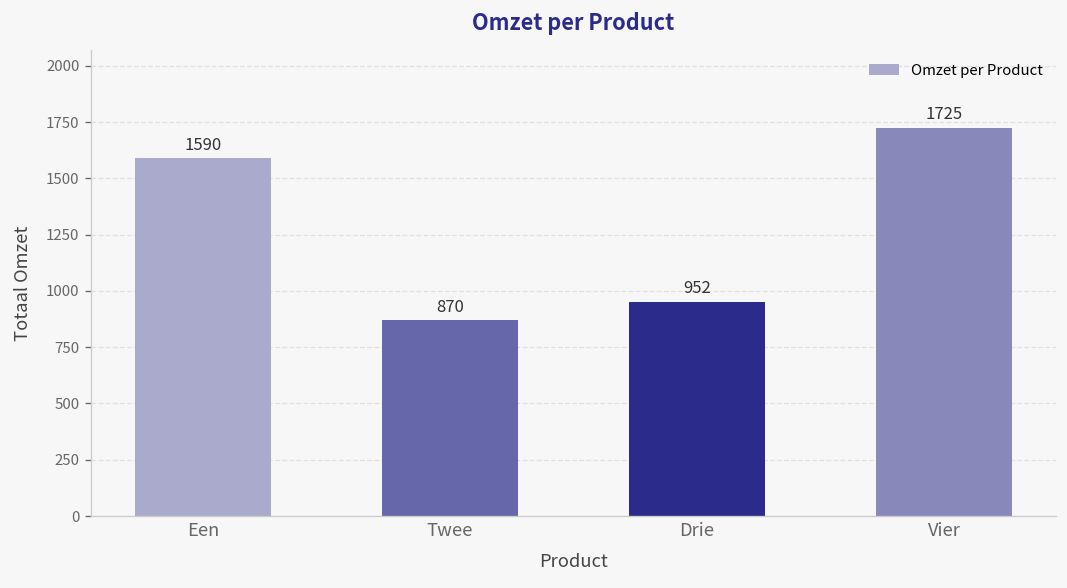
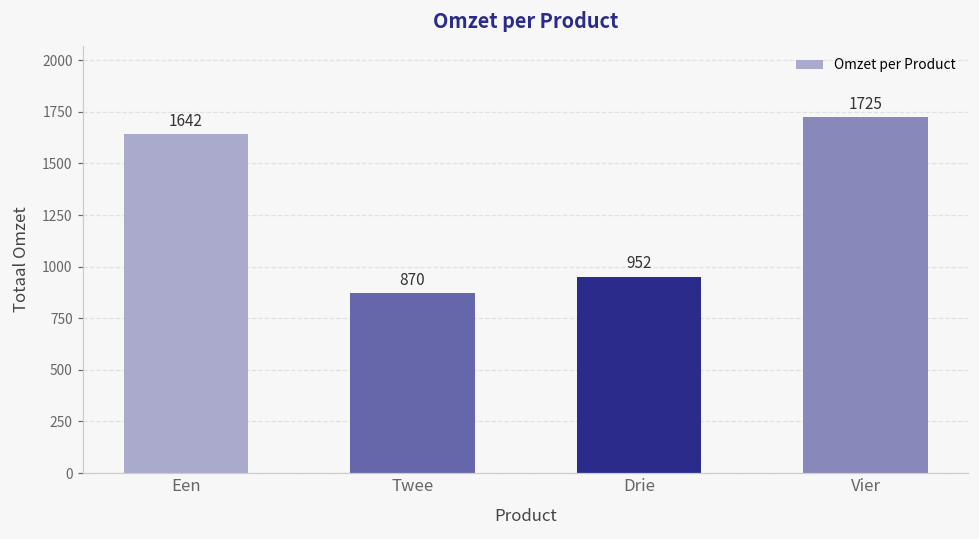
Een: 1590 -> 1642
